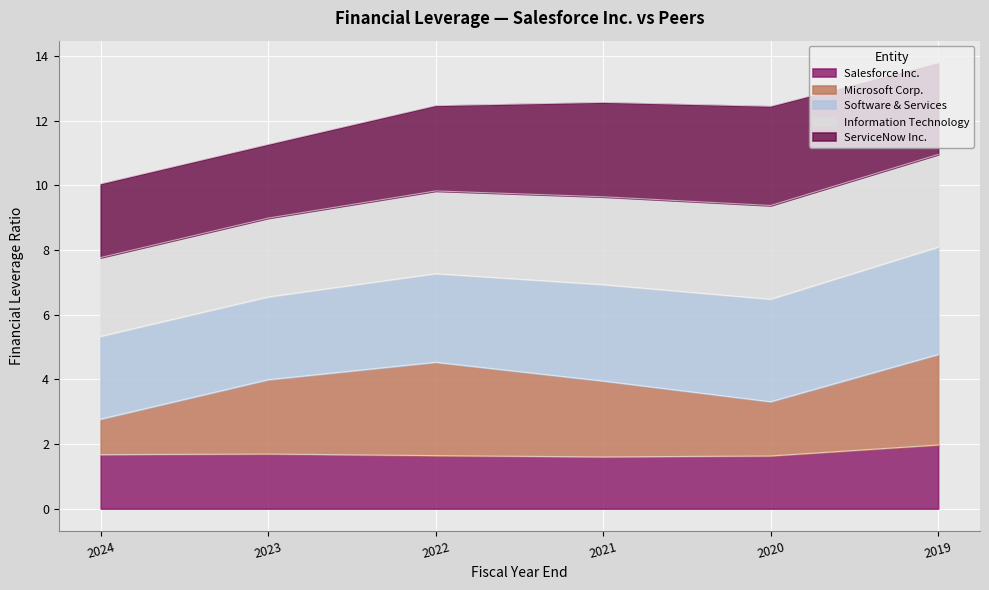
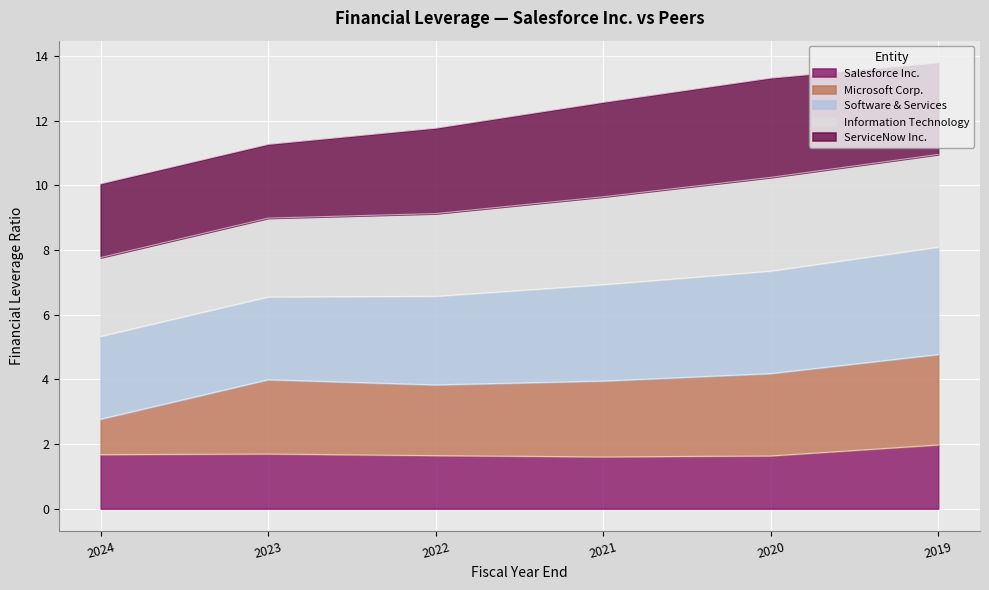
Microsoft Corp., 2022: 2.9 -> 2.2
Microsoft Corp., 2020: 1.7 -> 2.6
